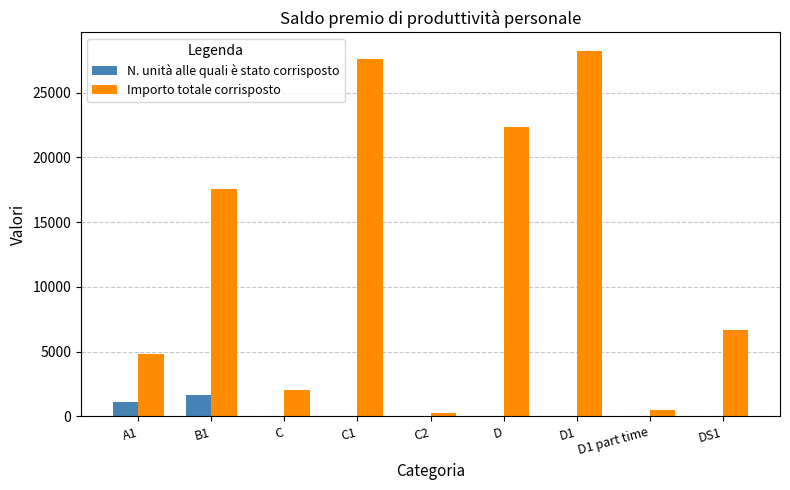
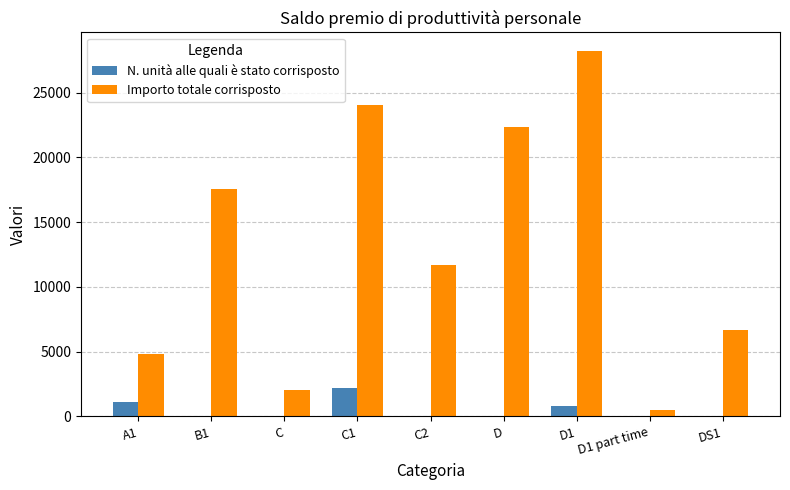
N. unità alle quali è stato corrisposto, B1: 1700 -> 0
N. unità alle quali è stato corrisposto, C1: 0 -> 2200
Importo totale corrisposto, C1: 27600 -> 24000
Importo totale corrisposto, C2: 300 -> 11700
N. unità alle quali è stato corrisposto, D1: 0 -> 800
